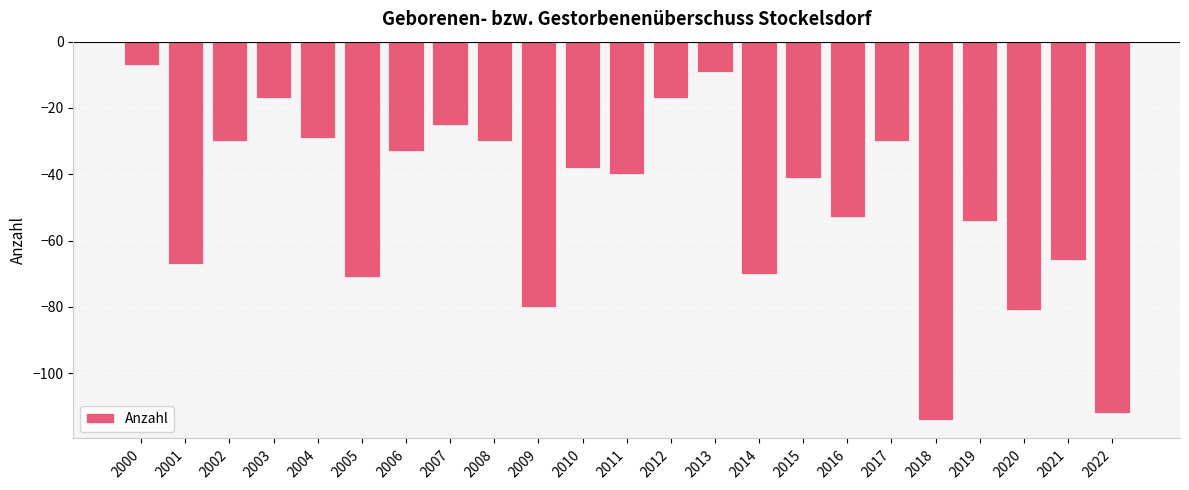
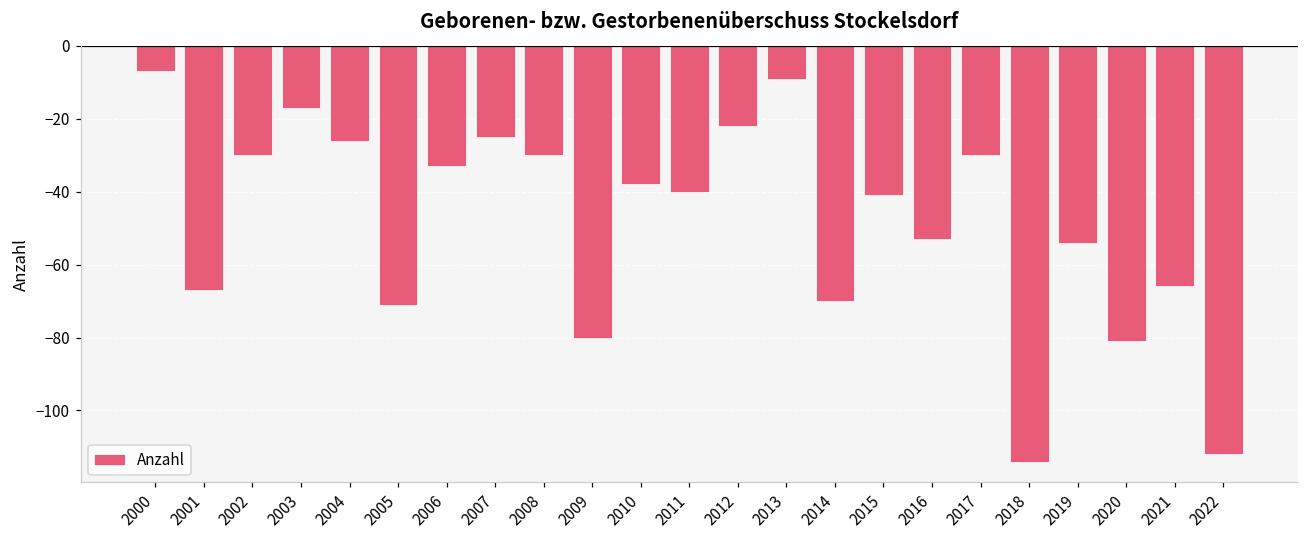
2004: -29 -> -26
2012: -17 -> -22
